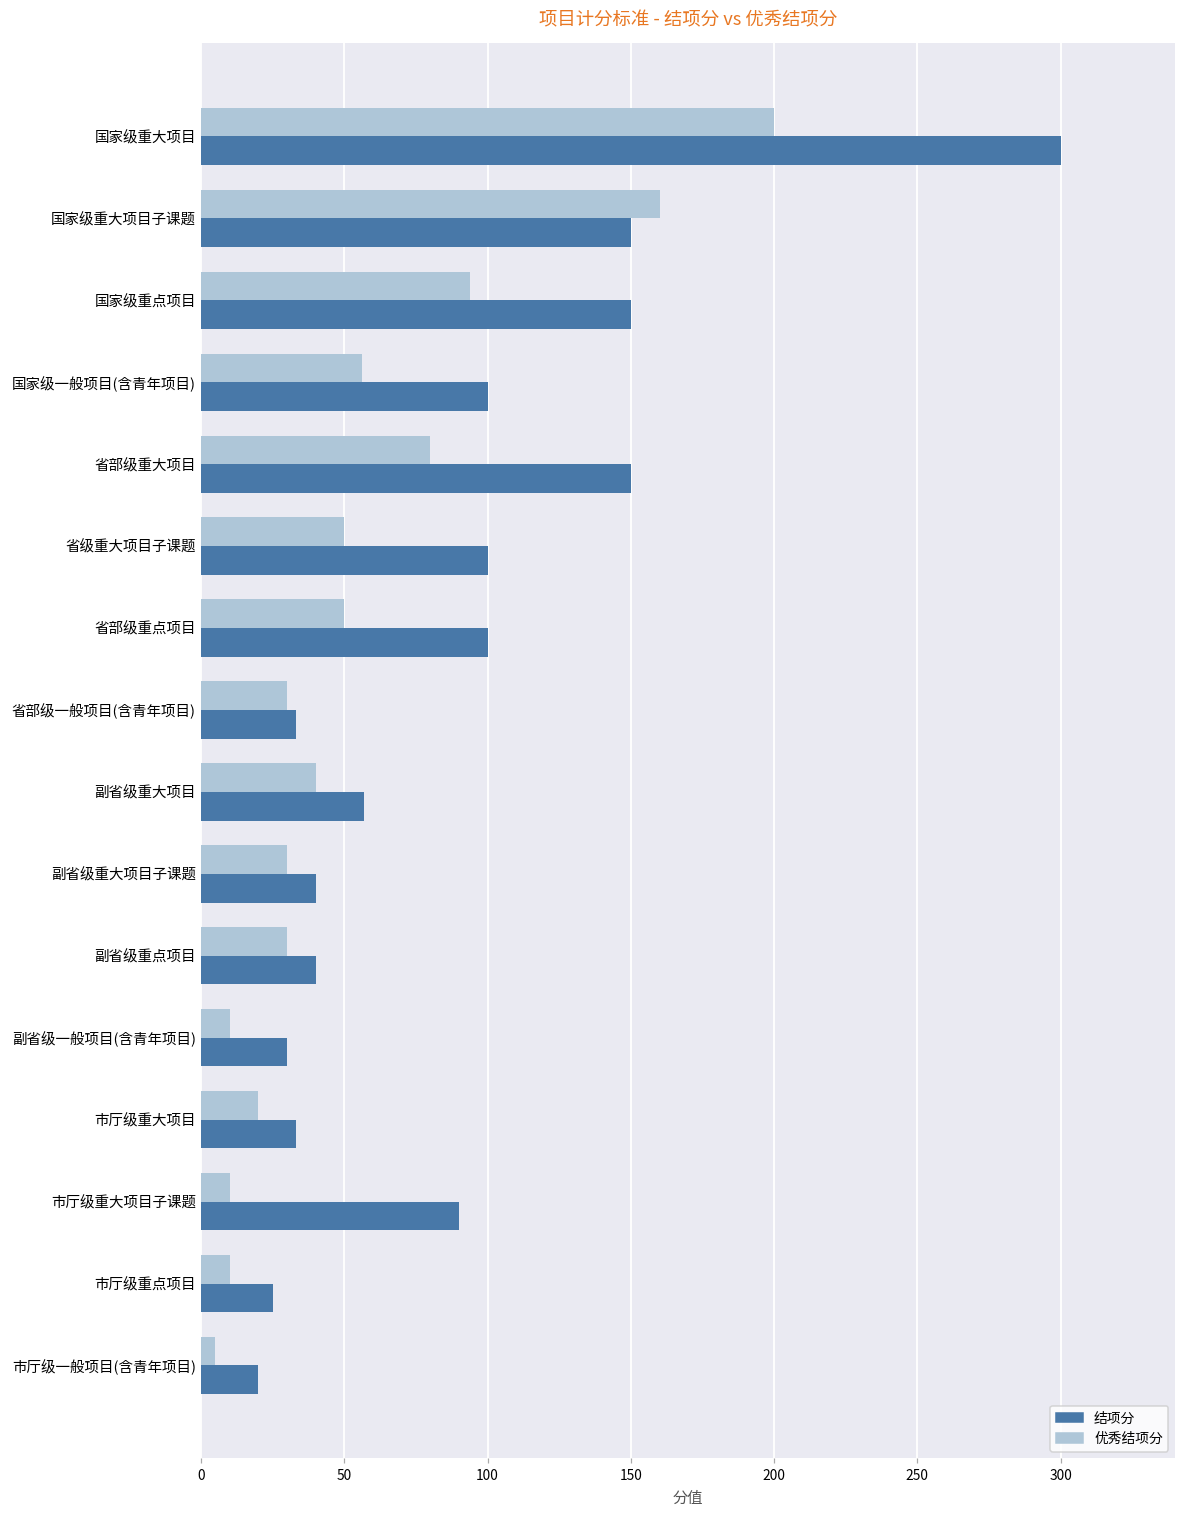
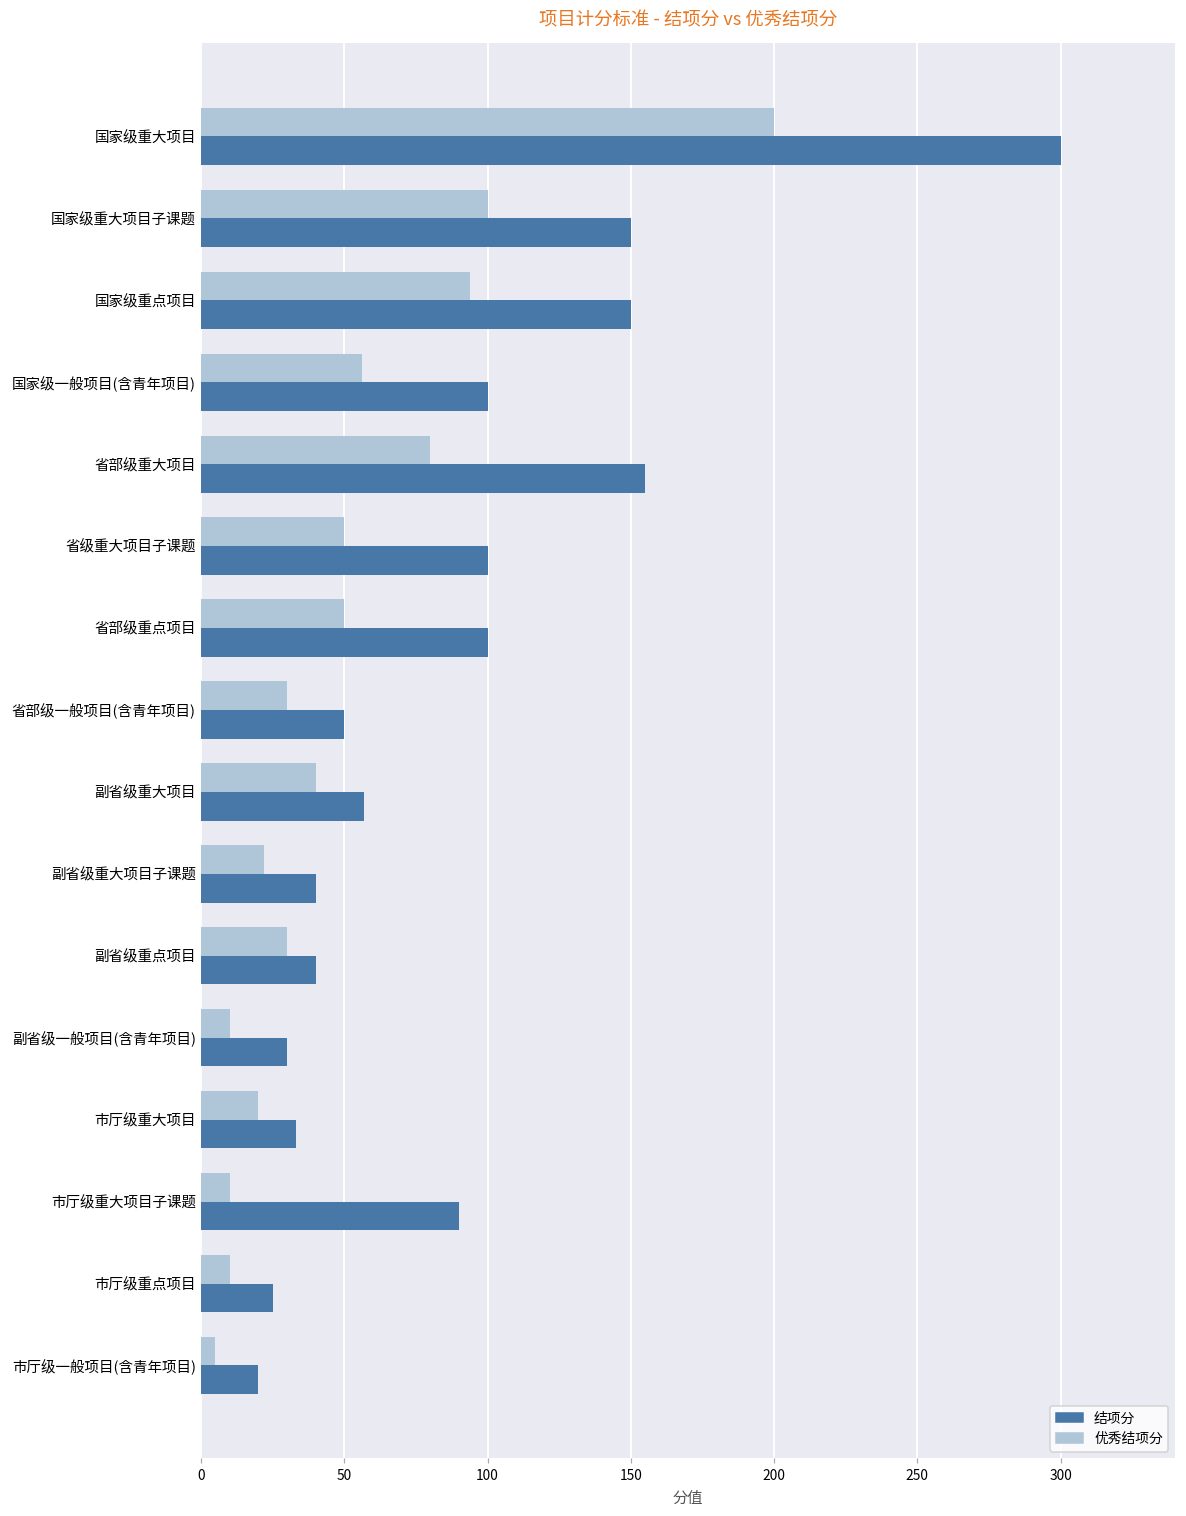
优秀结项分, 国家级重大项目子课题: 160 -> 100
结项分, 省部级重大项目: 150 -> 155
结项分, 省部级一般项目(含青年项目): 33 -> 50
优秀结项分, 副省级重大项目子课题: 30 -> 22
